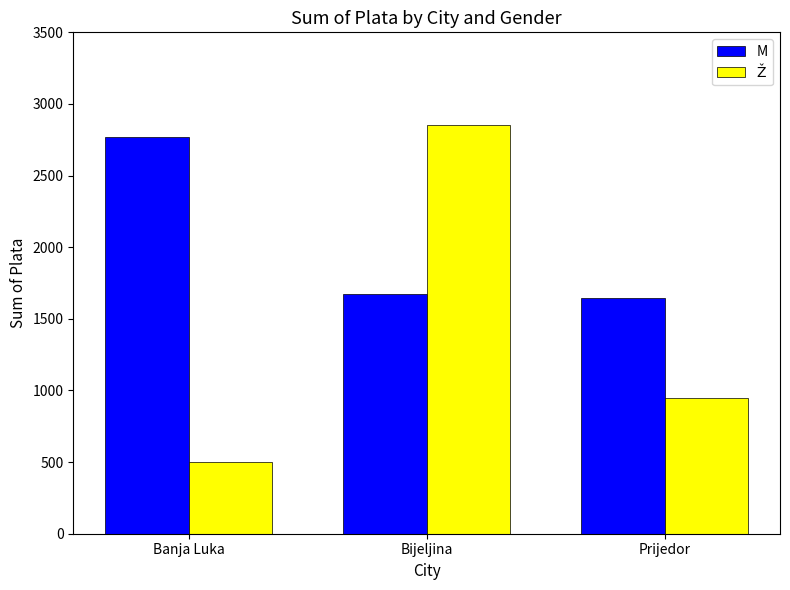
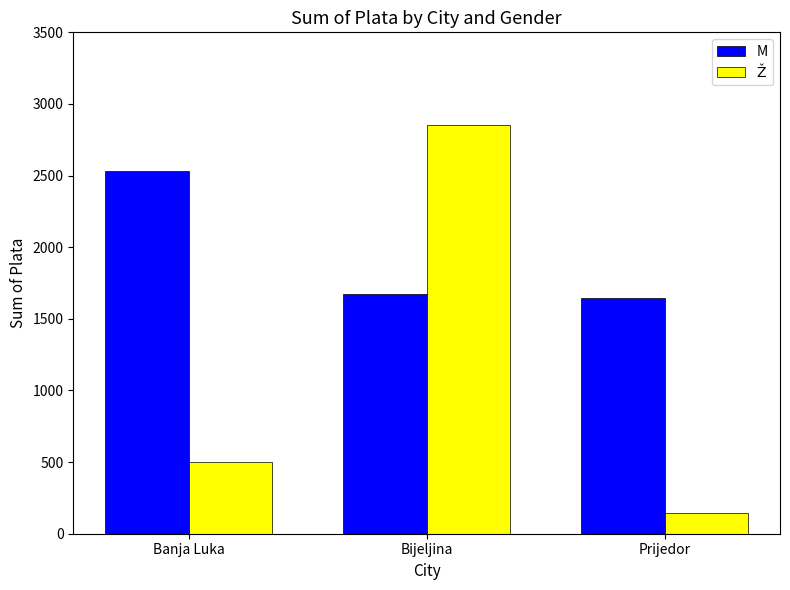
M, Banja Luka: 2770 -> 2530
Ž, Prijedor: 950 -> 140
